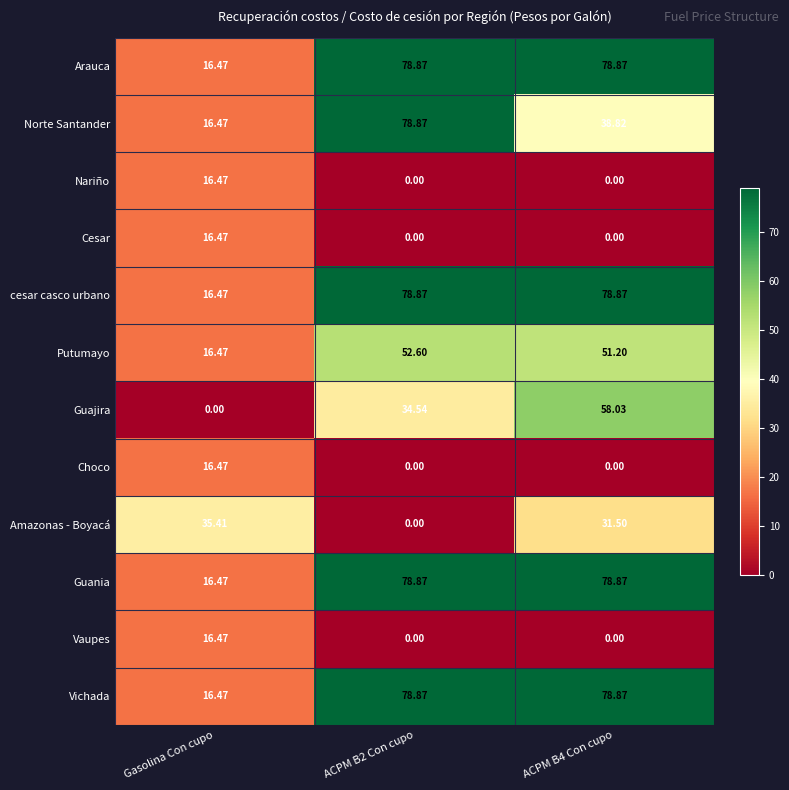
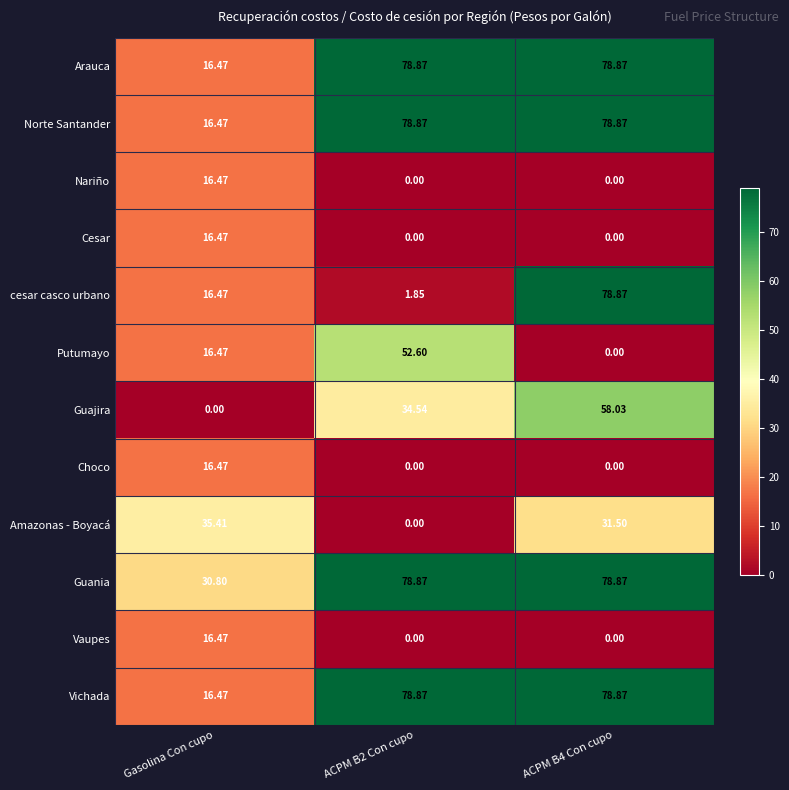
Norte Santander, ACPM B4 Con cupo: 38.82 -> 78.87
cesar casco urbano, ACPM B2 Con cupo: 78.87 -> 1.85
Putumayo, ACPM B4 Con cupo: 51.20 -> 0.00
Guania, Gasolina Con cupo: 16.47 -> 30.80
